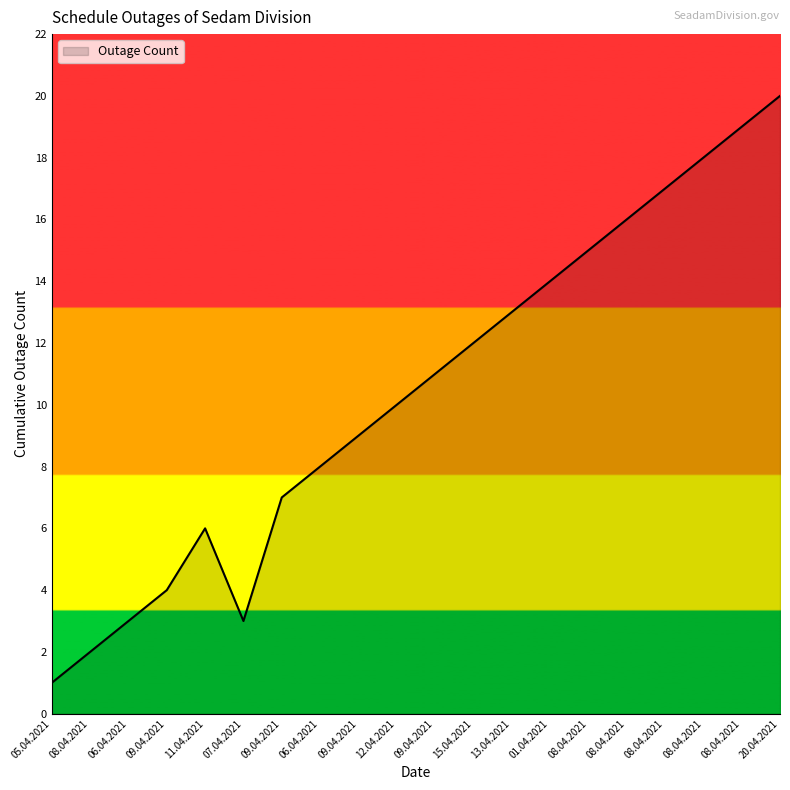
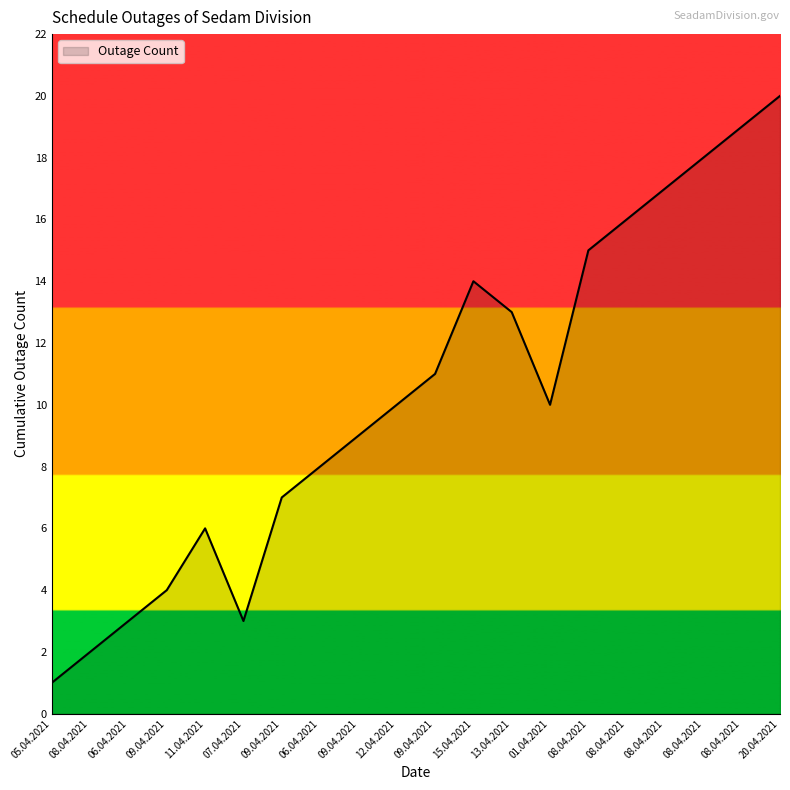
15.04.2021: 12 -> 14
01.04.2021: 14 -> 10
